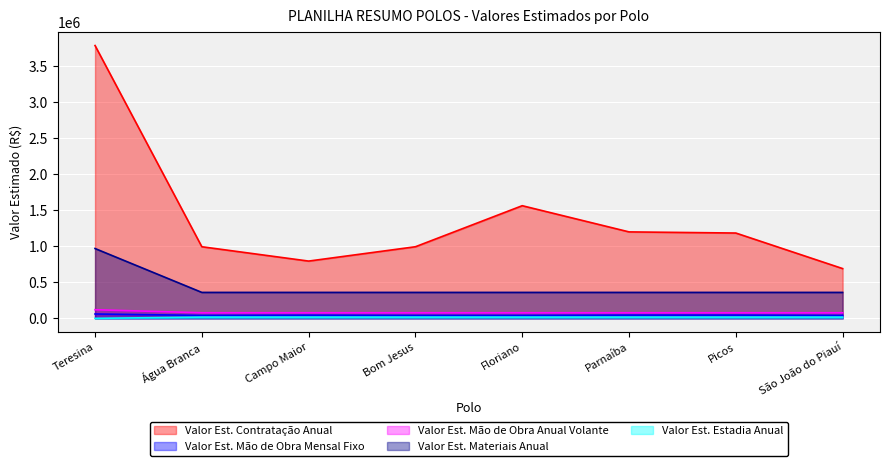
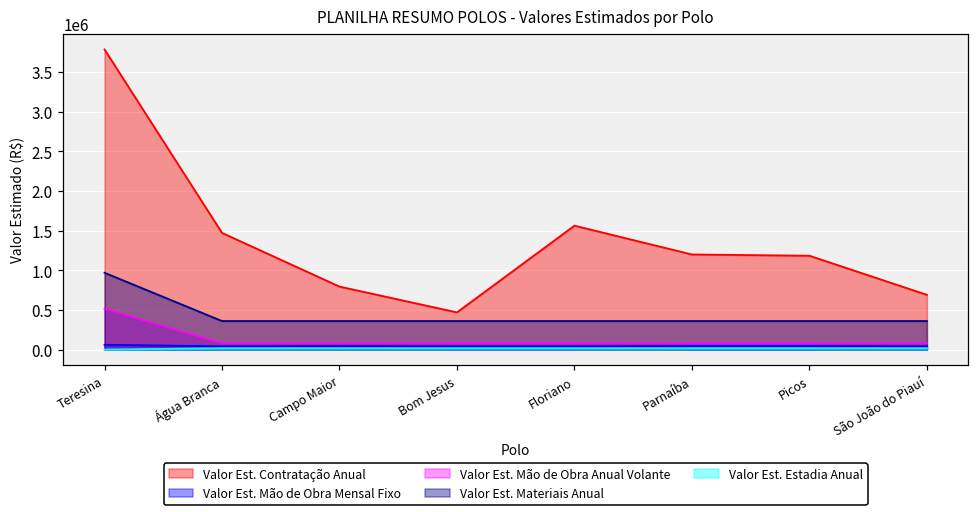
Valor Est. Mão de Obra Anual Volante, Teresina: 100000 -> 500000
Valor Est. Contratação Anual, Água Branca: 1000000 -> 1500000
Valor Est. Contratação Anual, Bom Jesus: 1000000 -> 500000
